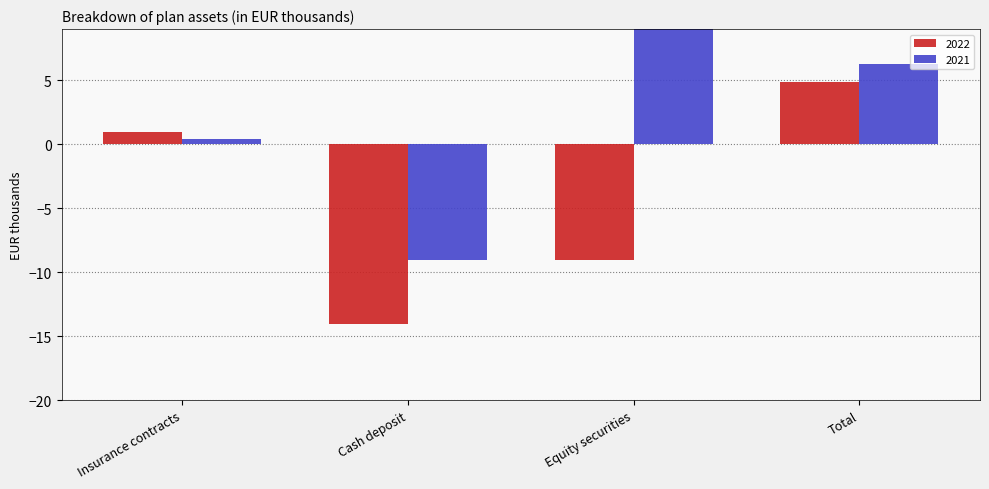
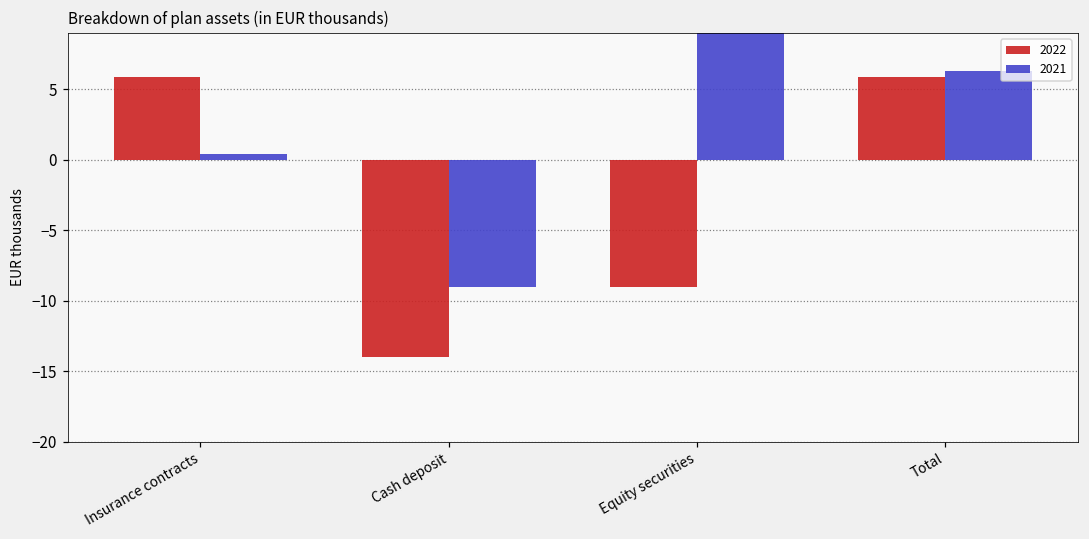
2022, Insurance contracts: 1.0 -> 5.9
2022, Total: 4.9 -> 5.9
